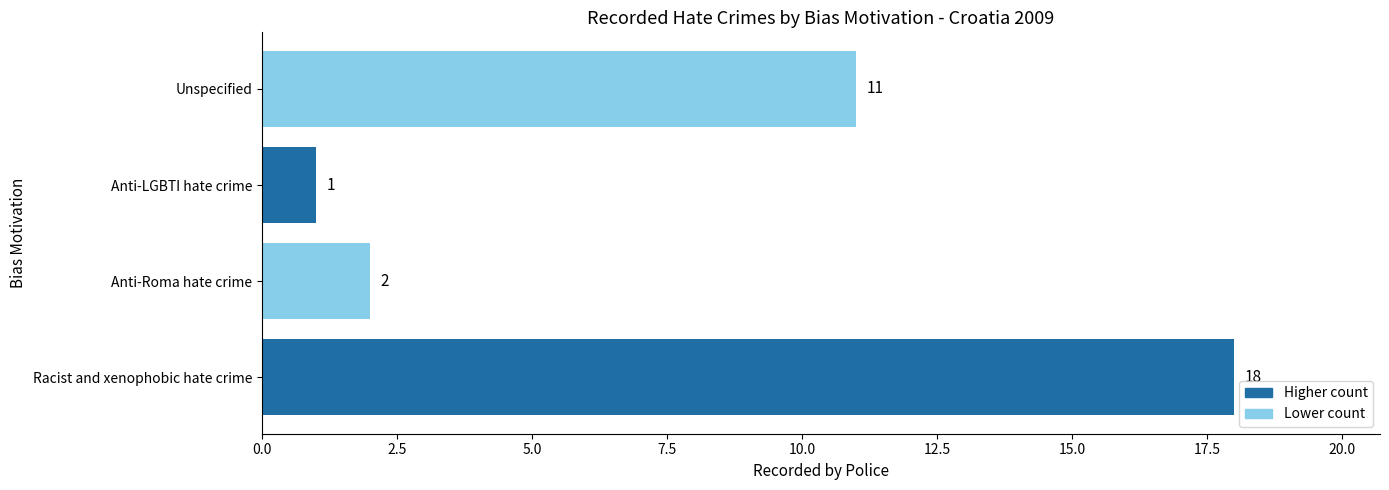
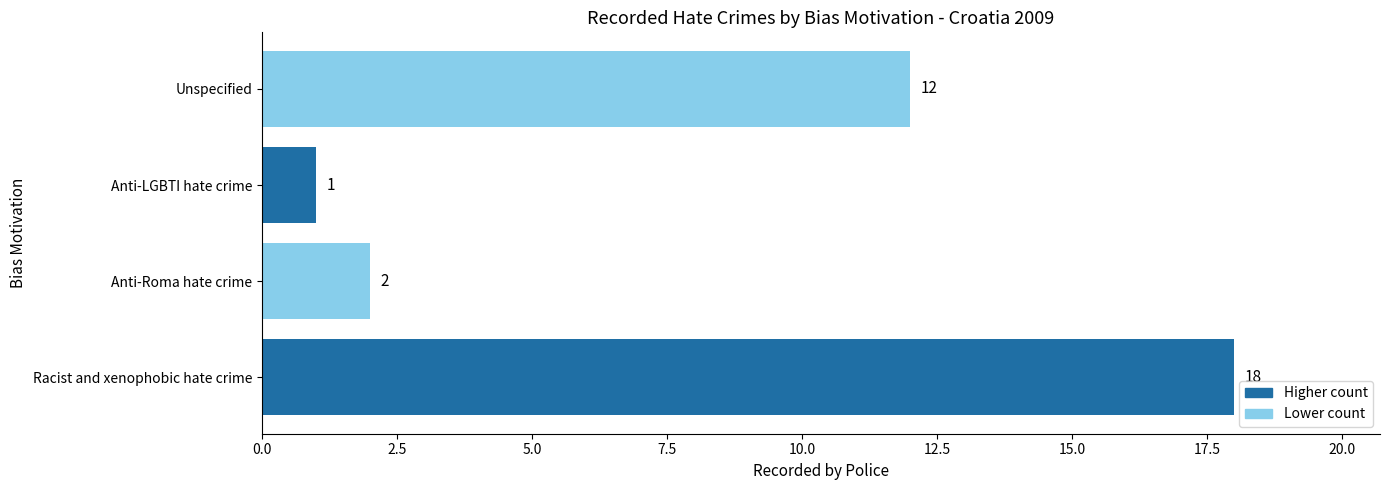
Unspecified: 11 -> 12
